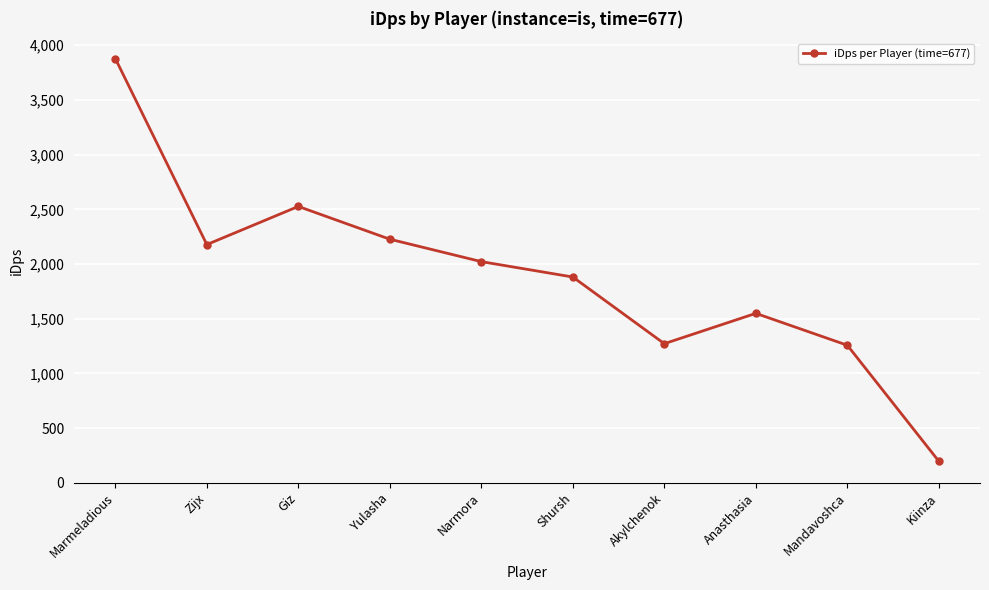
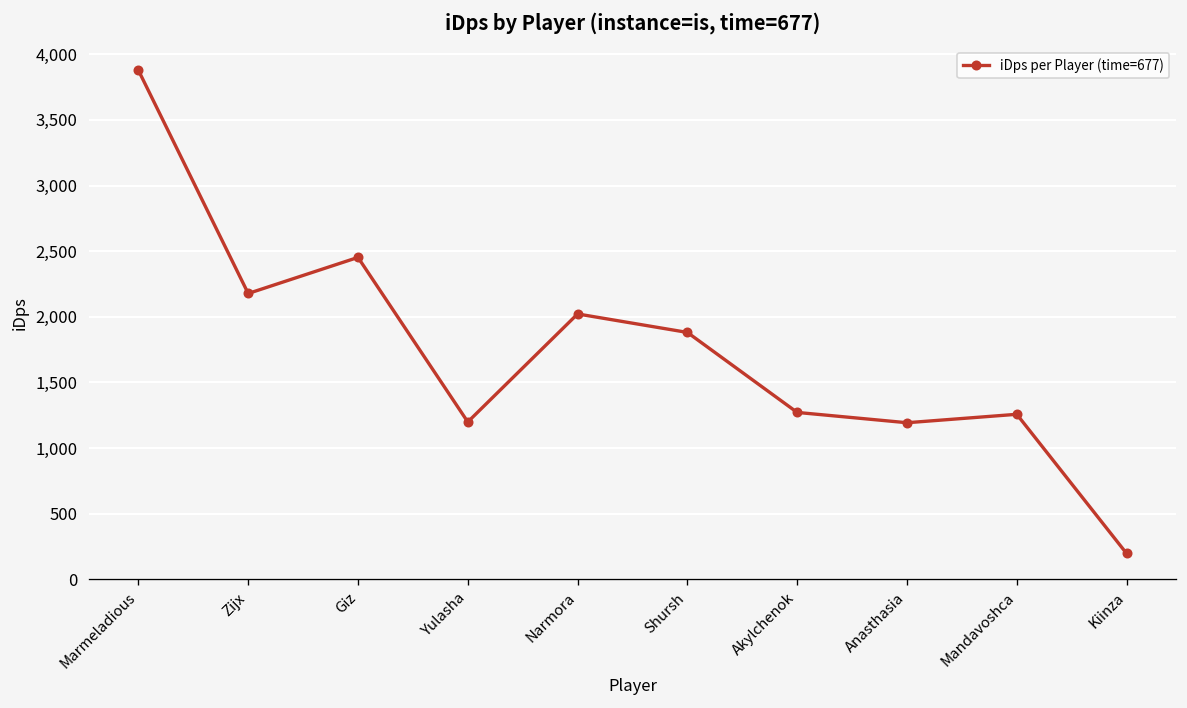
Giz: 2,530 -> 2,450
Yulasha: 2,230 -> 1,200
Anasthasia: 1,550 -> 1,190
